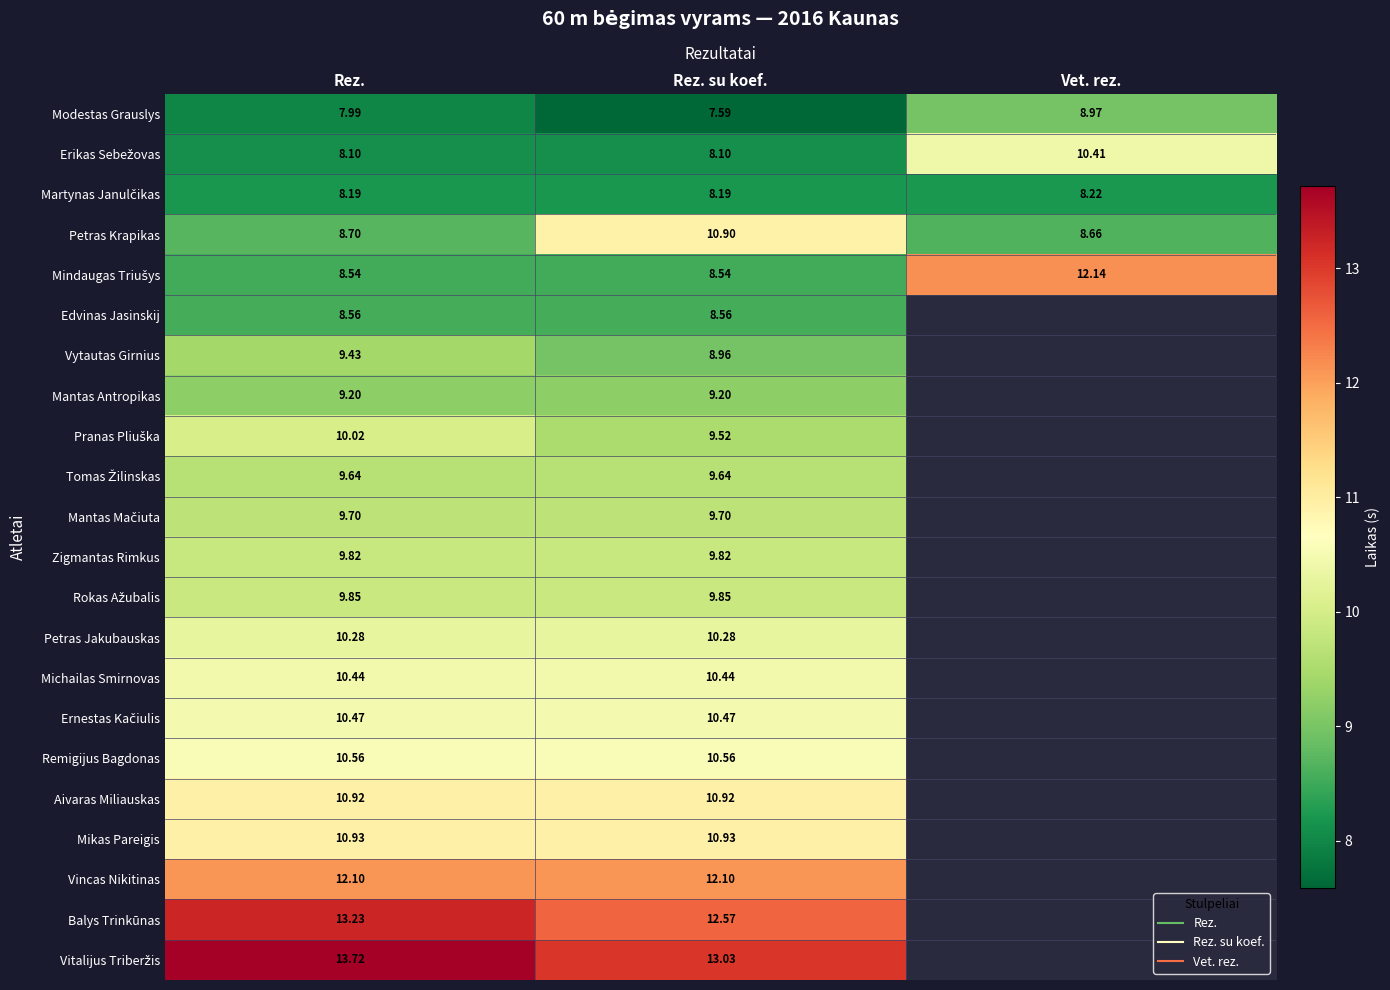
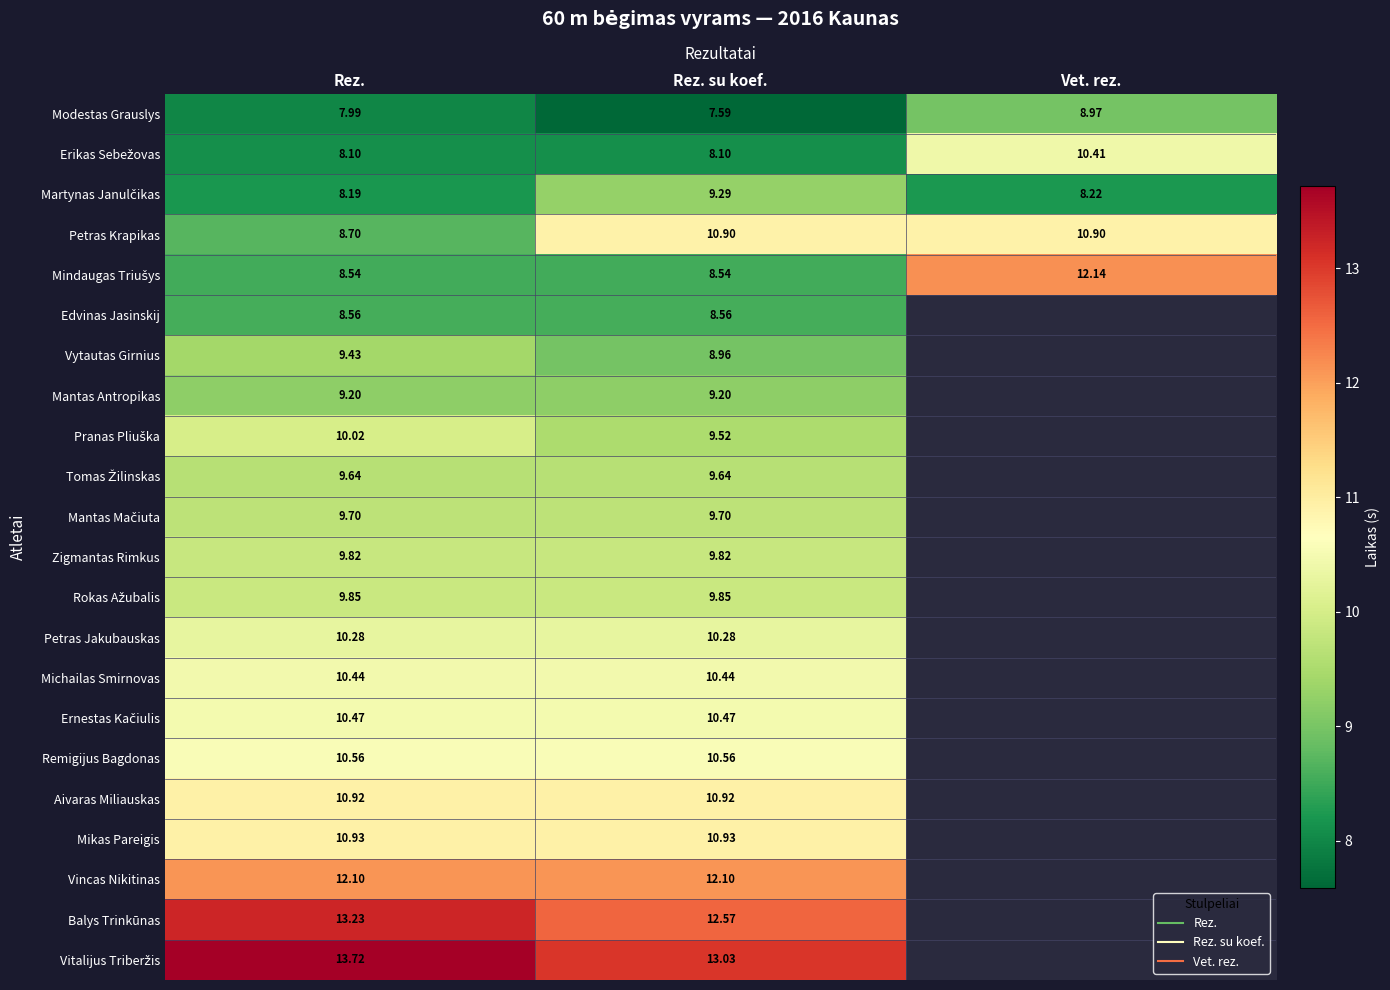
Martynas Janulčikas, Rez. su koef.: 8.19 -> 9.29
Petras Krapikas, Vet. rez.: 8.66 -> 10.90
